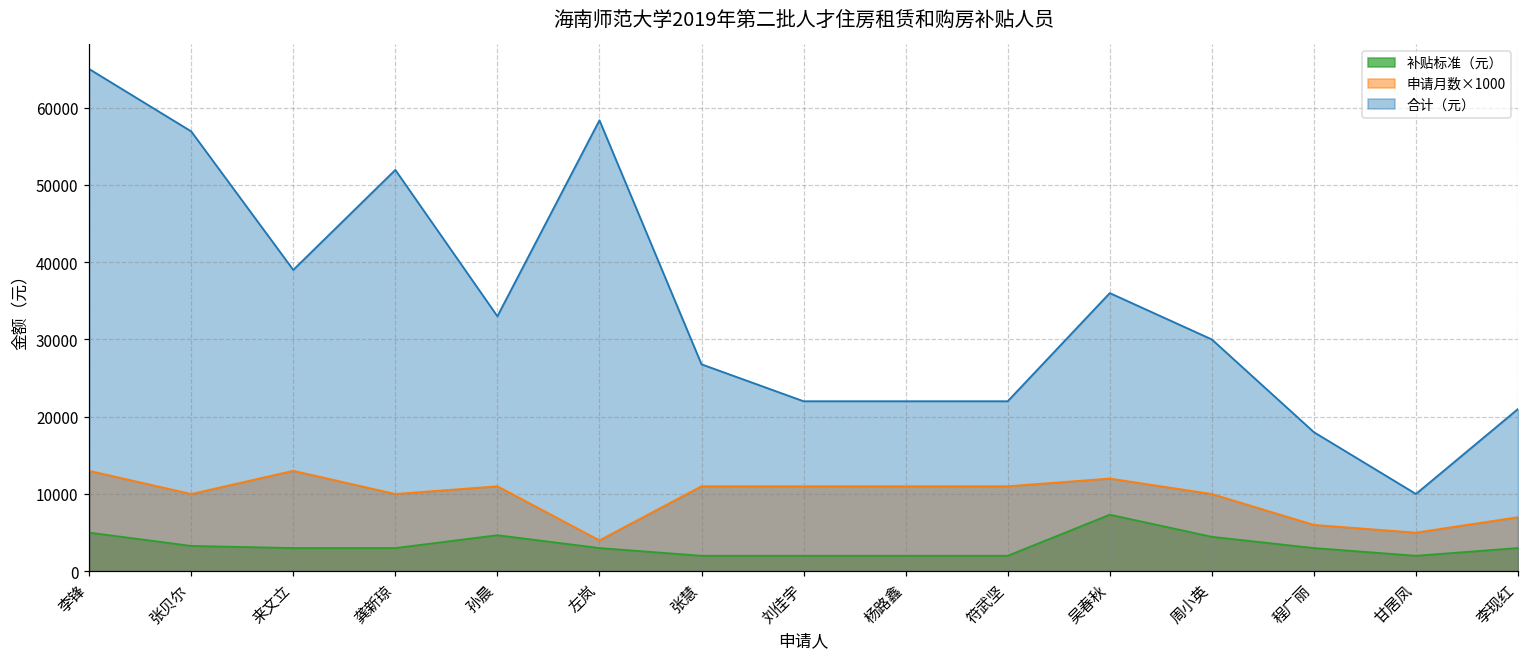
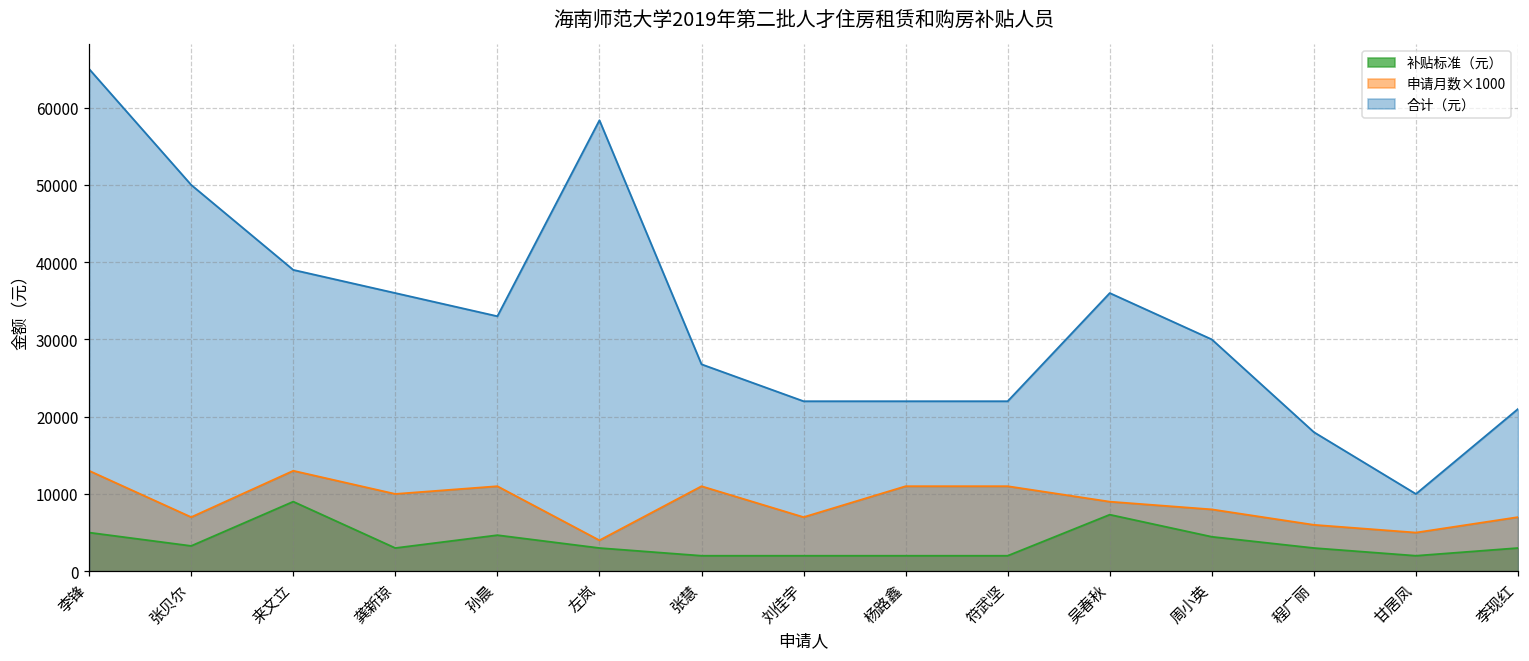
申请月数×1000, 张贝尔: 10000 -> 7000
合计（元）, 张贝尔: 57000 -> 50000
补贴标准（元）, 来文立: 3000 -> 9000
合计（元）, 龚新琼: 52000 -> 36000
申请月数×1000, 刘佳宇: 11000 -> 7000
申请月数×1000, 吴春秋: 12000 -> 9000
申请月数×1000, 周小英: 10000 -> 8000
